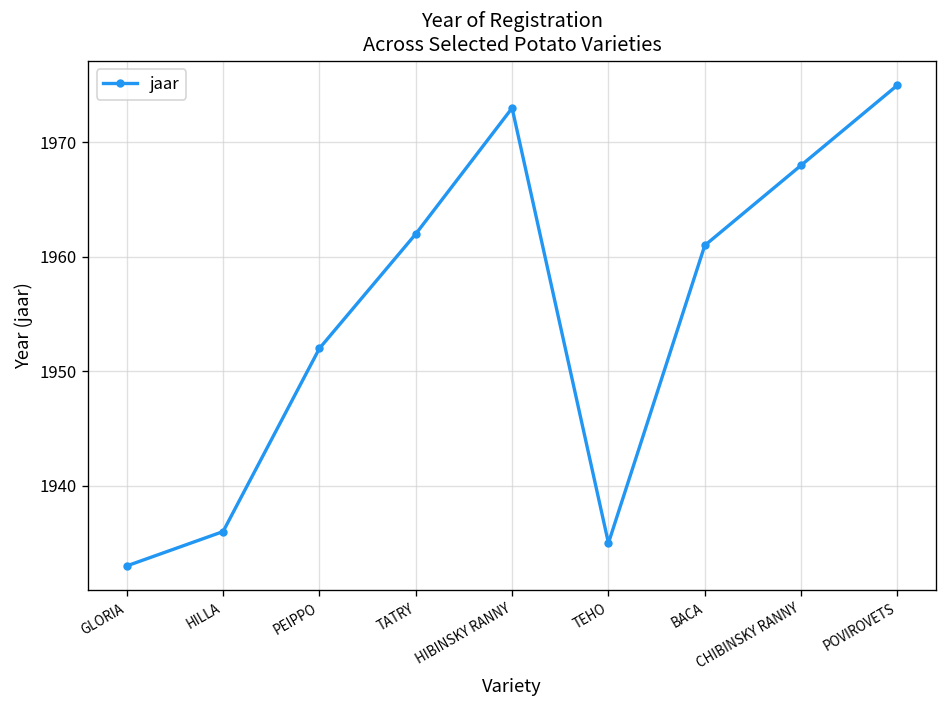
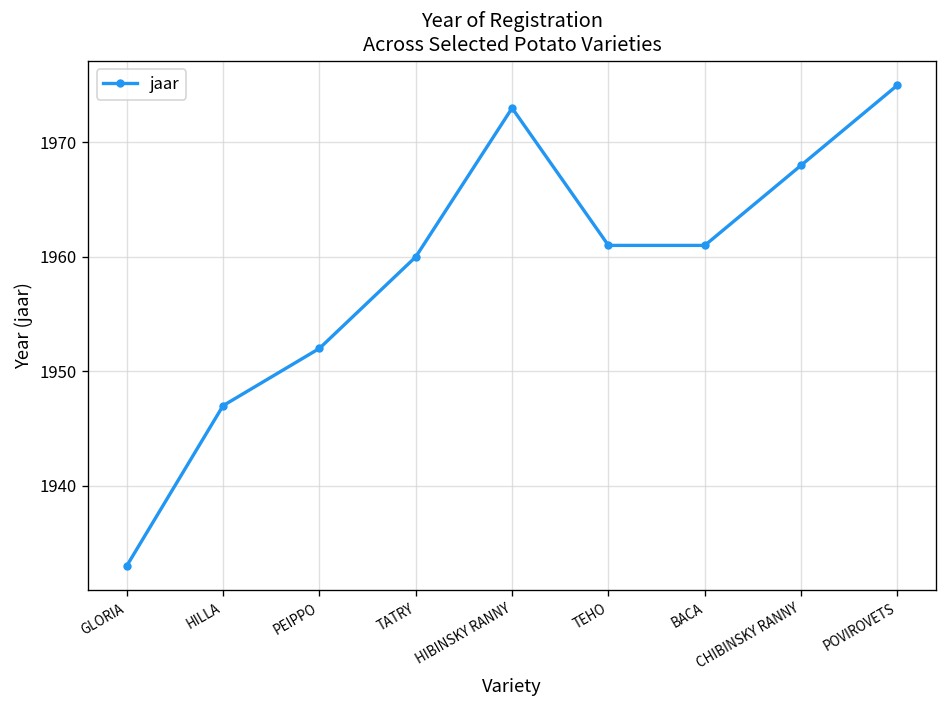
HILLA: 1936 -> 1947
TATRY: 1962 -> 1960
TEHO: 1935 -> 1961
